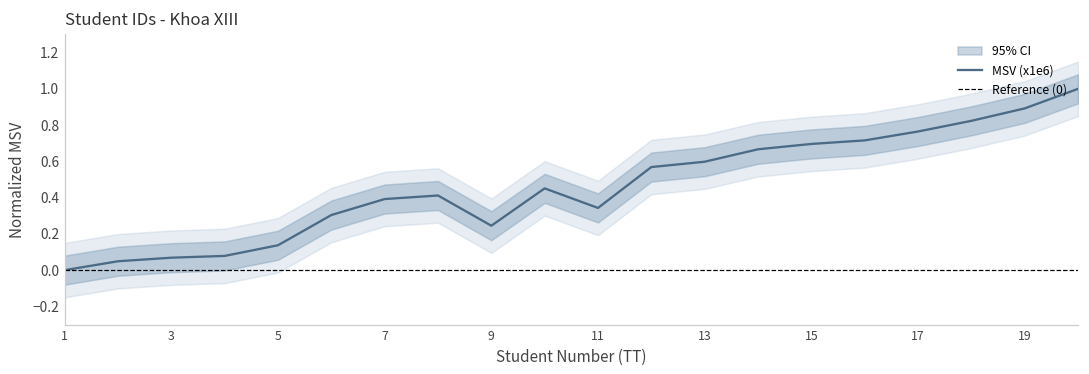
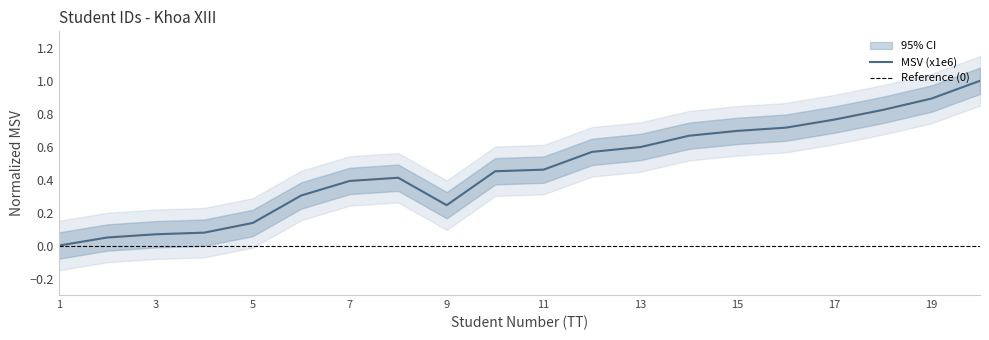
MSV (x1e6), 11: 0.34 -> 0.46
